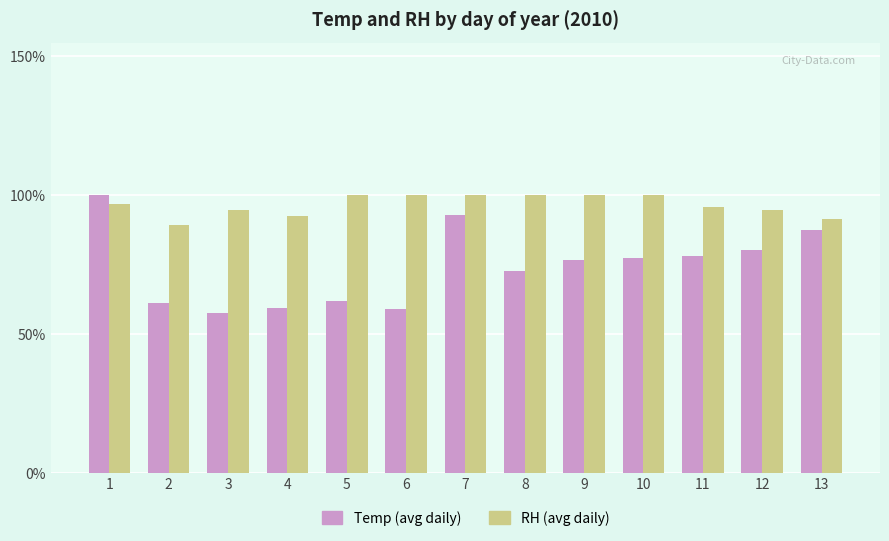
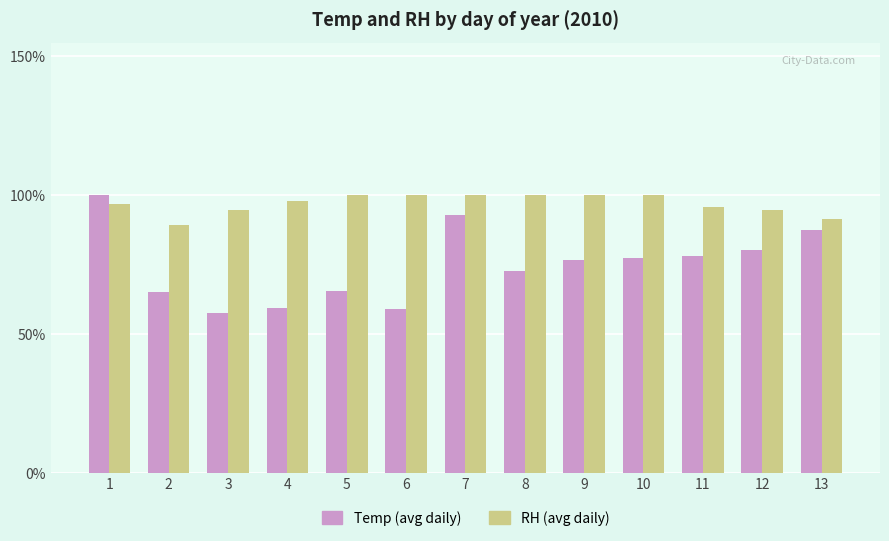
Temp (avg daily), 2: 61% -> 65%
RH (avg daily), 4: 92% -> 98%
Temp (avg daily), 5: 62% -> 66%
